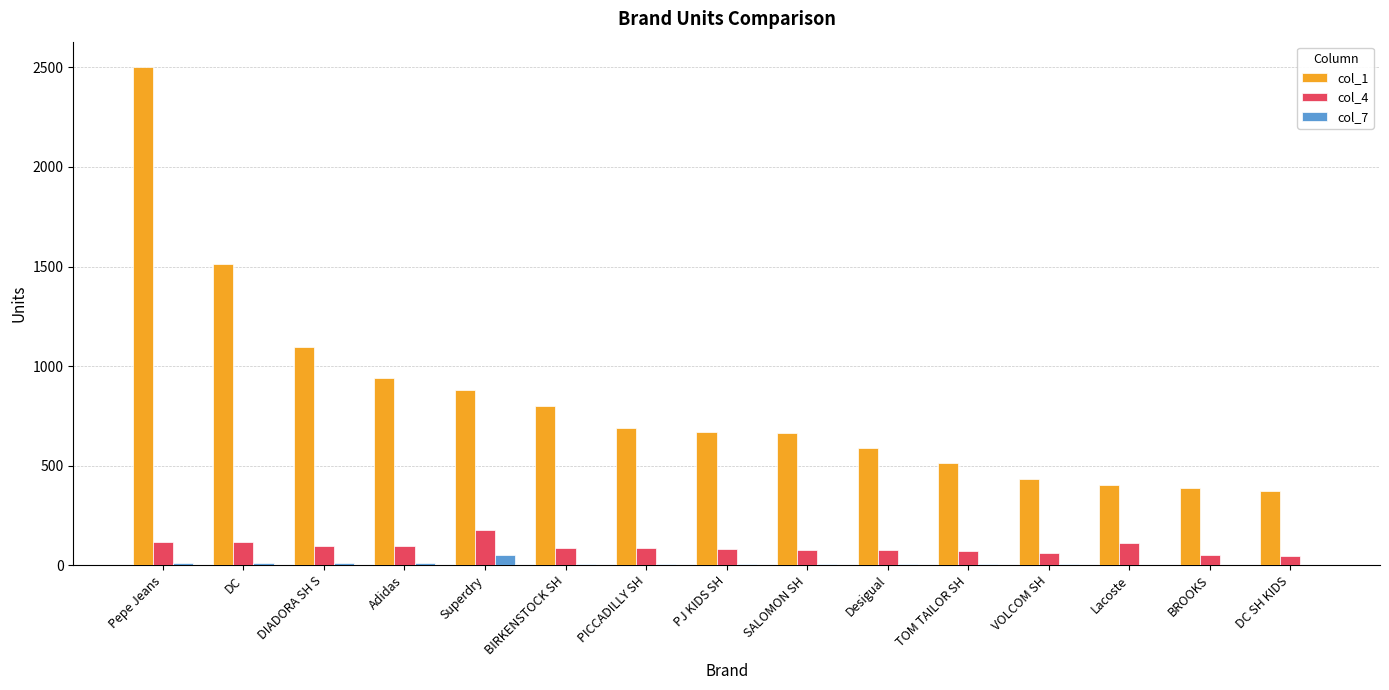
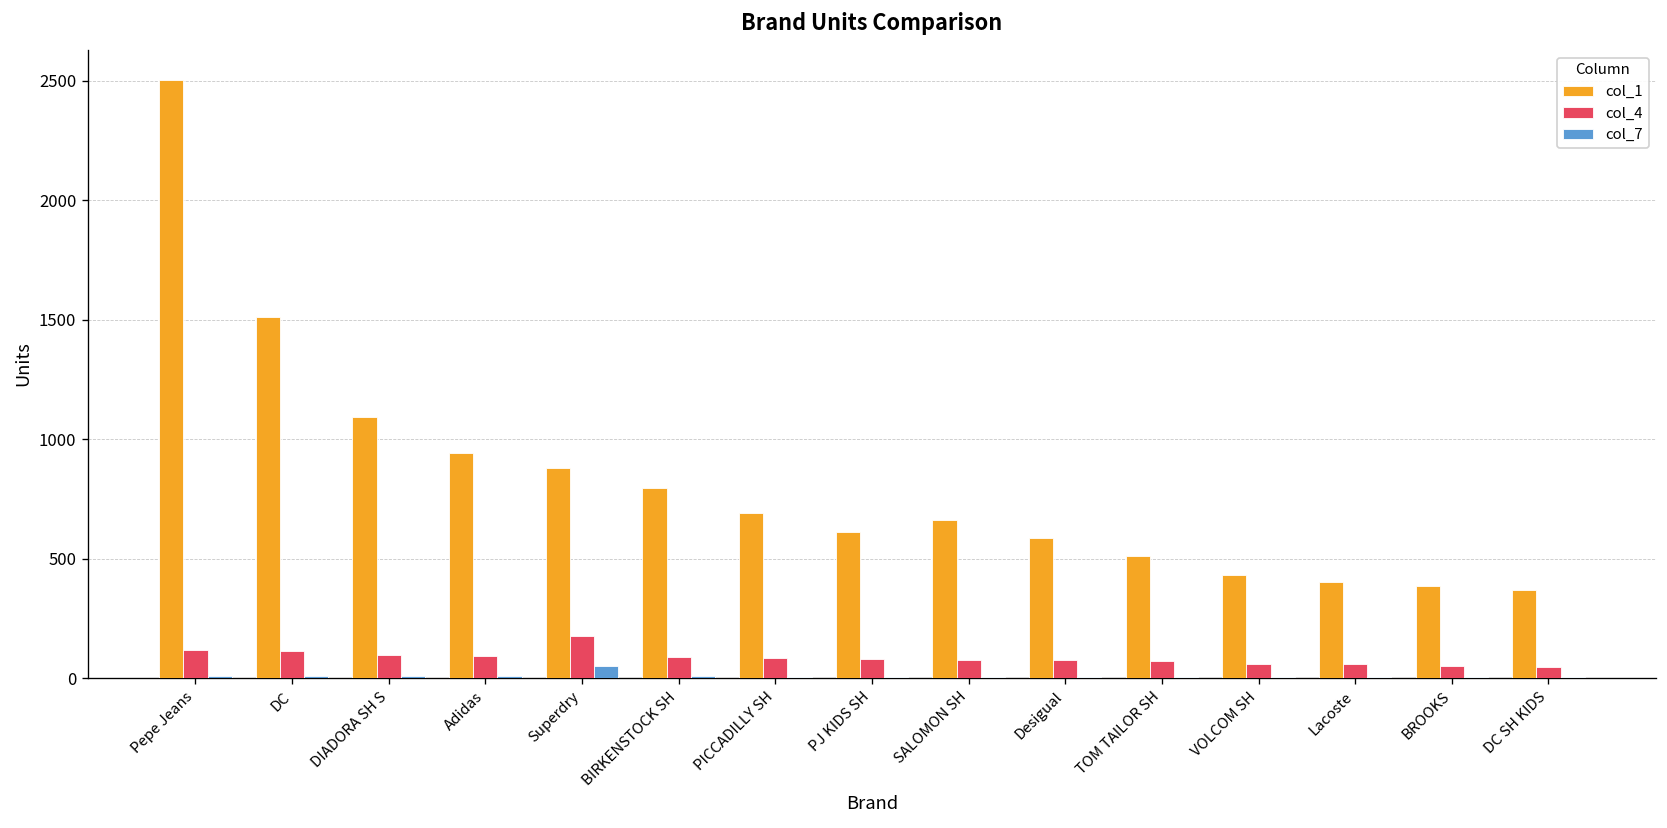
col_1, PJ KIDS SH: 670 -> 610
col_4, Lacoste: 110 -> 60
